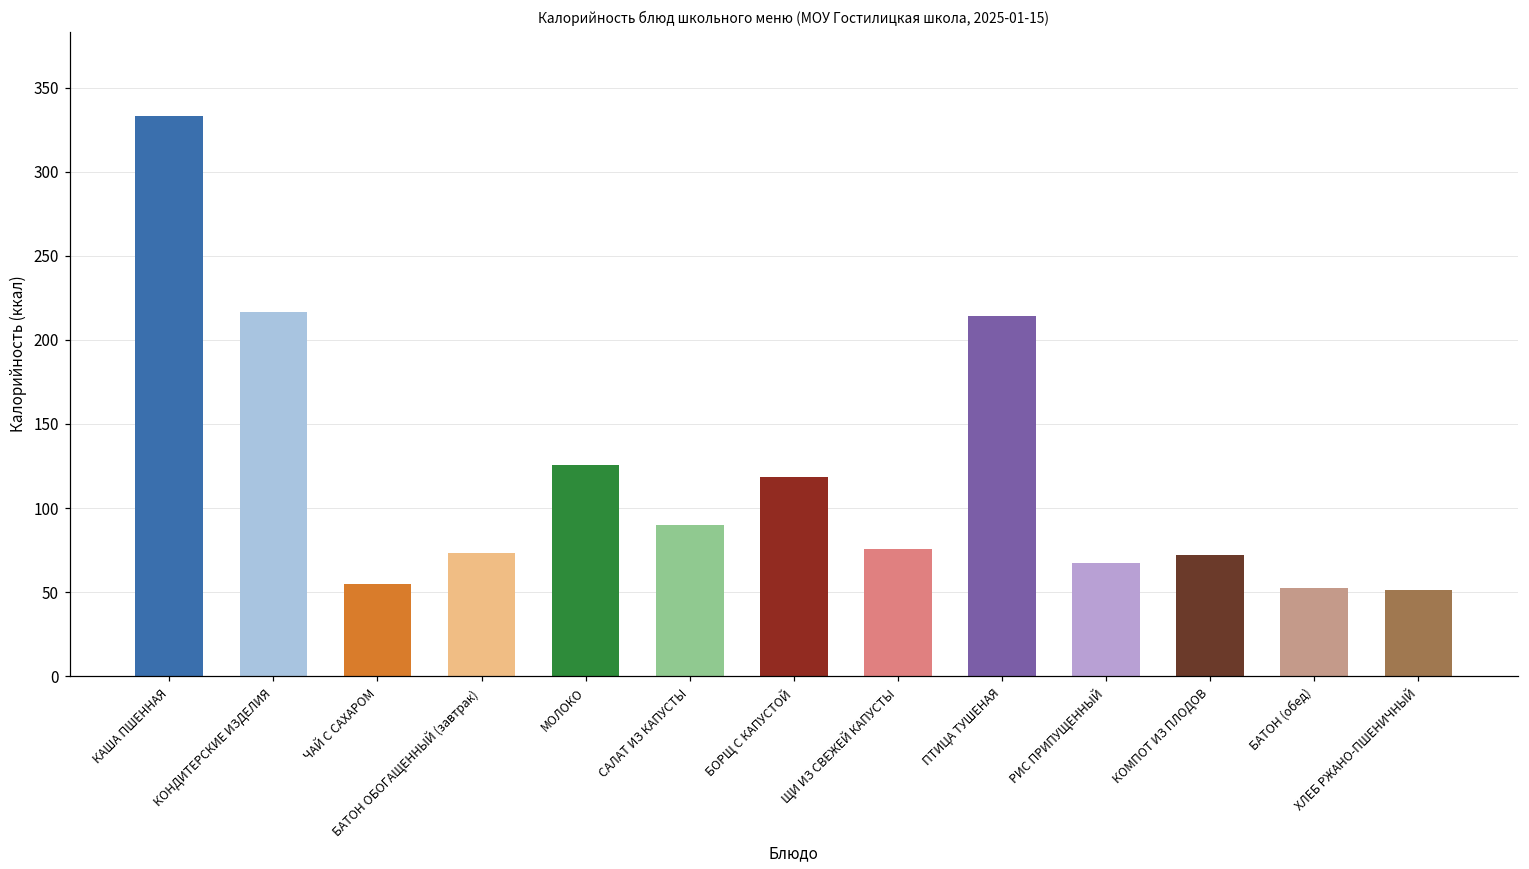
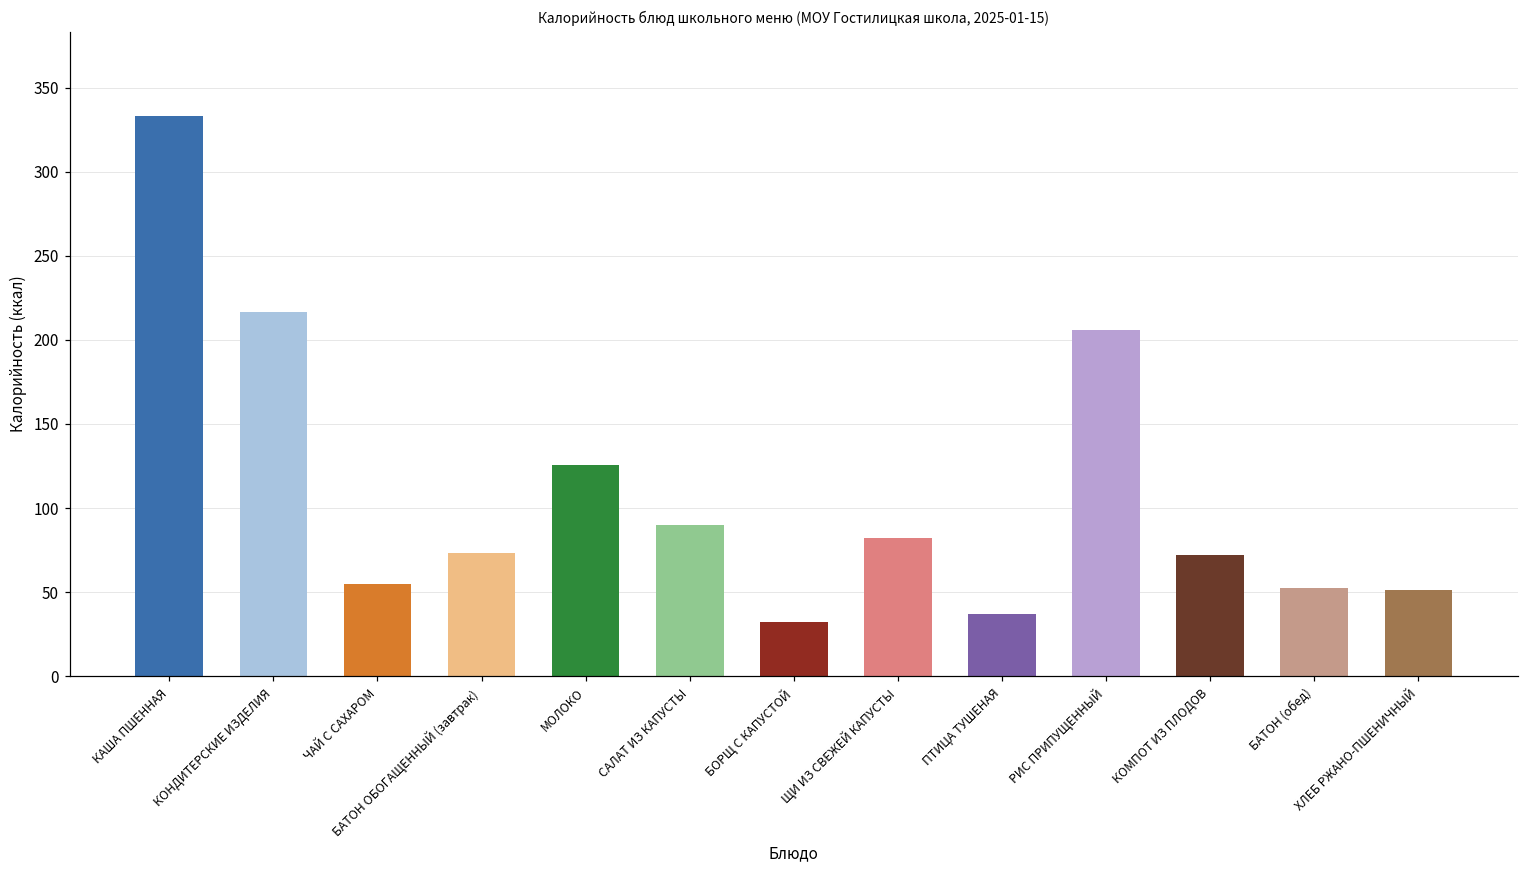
БОРЩ С КАПУСТОЙ: 119 -> 32
ЩИ ИЗ СВЕЖЕЙ КАПУСТЫ: 76 -> 82
ПТИЦА ТУШЕНАЯ: 214 -> 37
РИС ПРИПУЩЕННЫЙ: 68 -> 206
